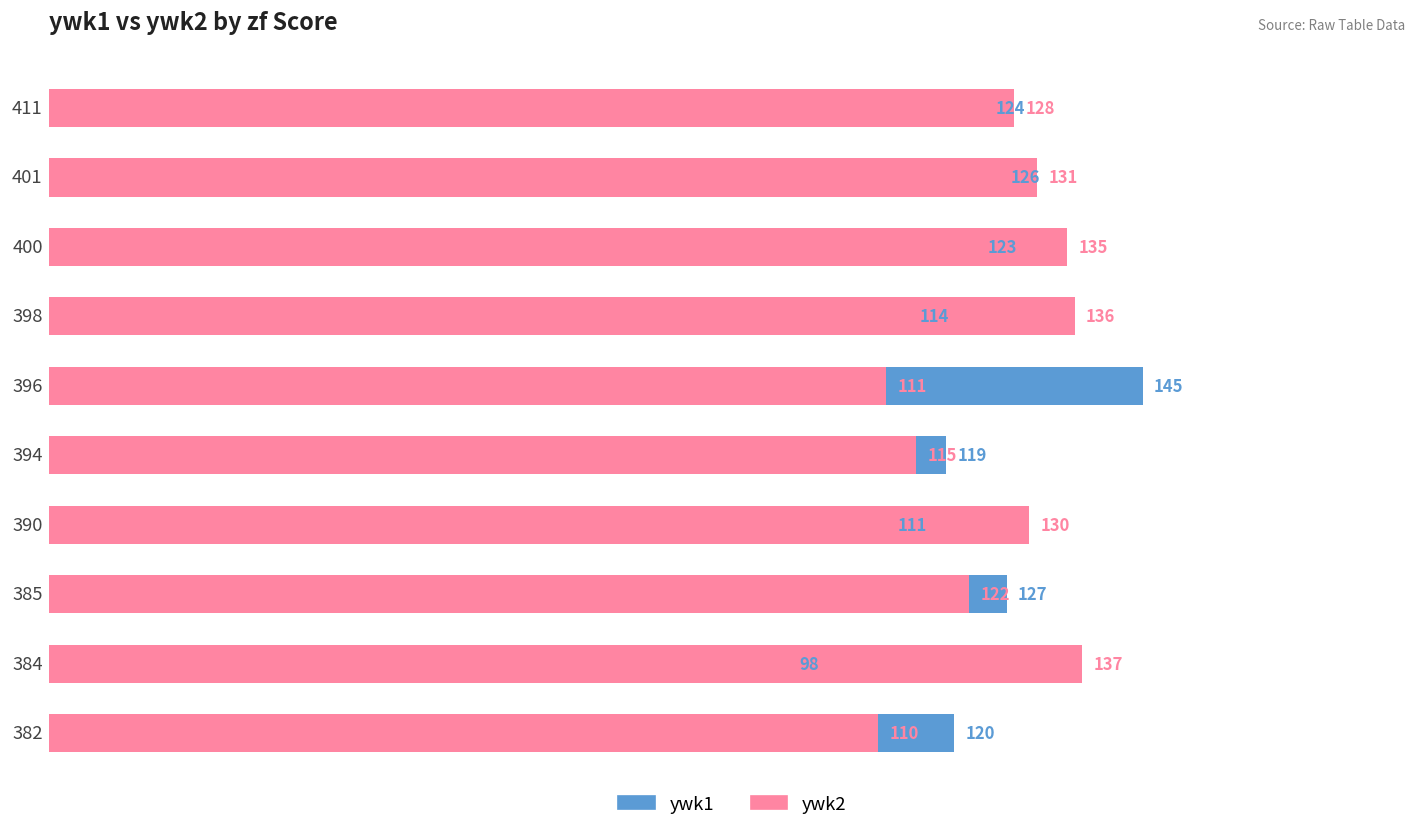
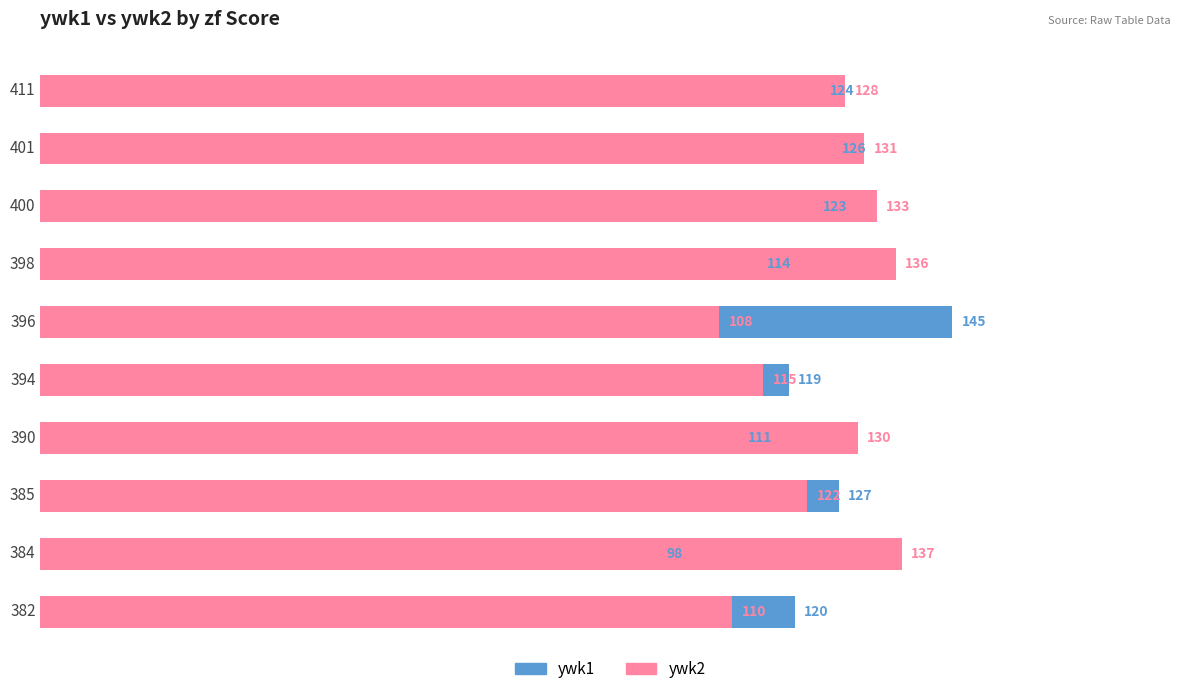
ywk2, 400: 135 -> 133
ywk2, 396: 111 -> 108
